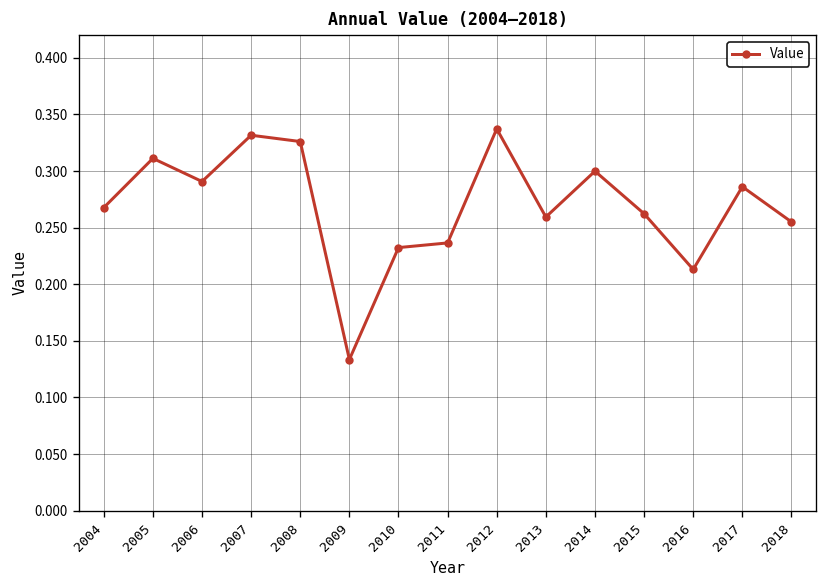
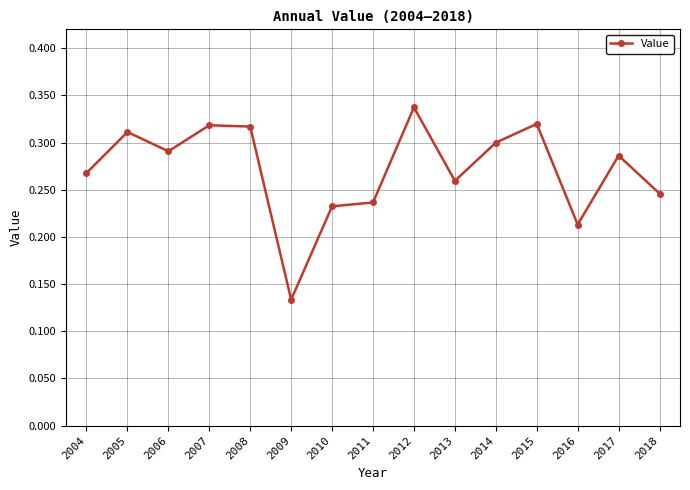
2007: 0.33 -> 0.32
2008: 0.33 -> 0.32
2015: 0.26 -> 0.32
2018: 0.26 -> 0.25
